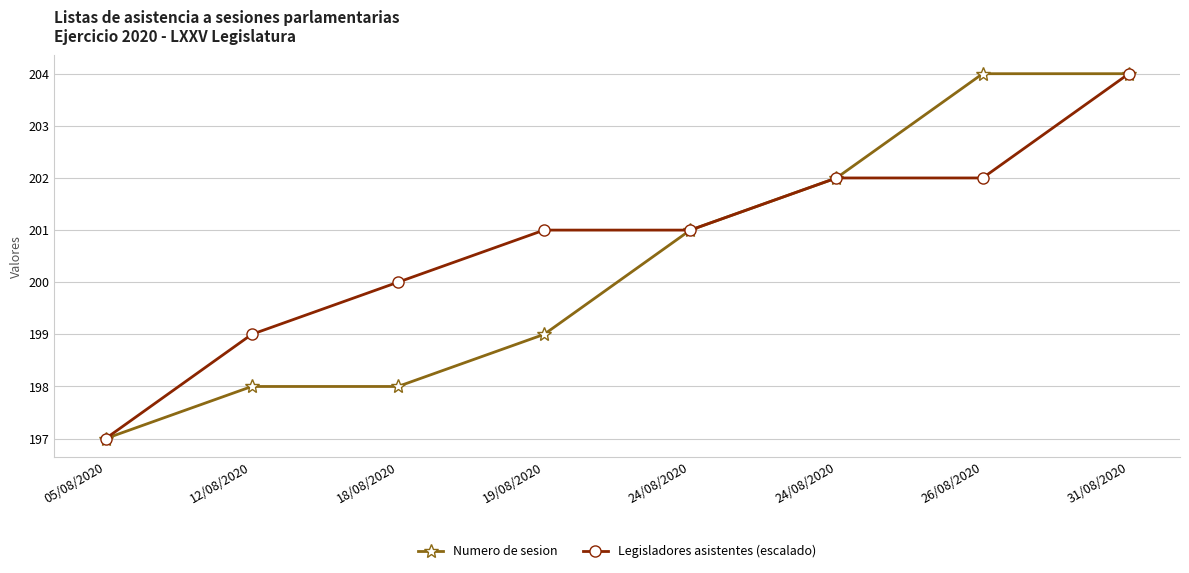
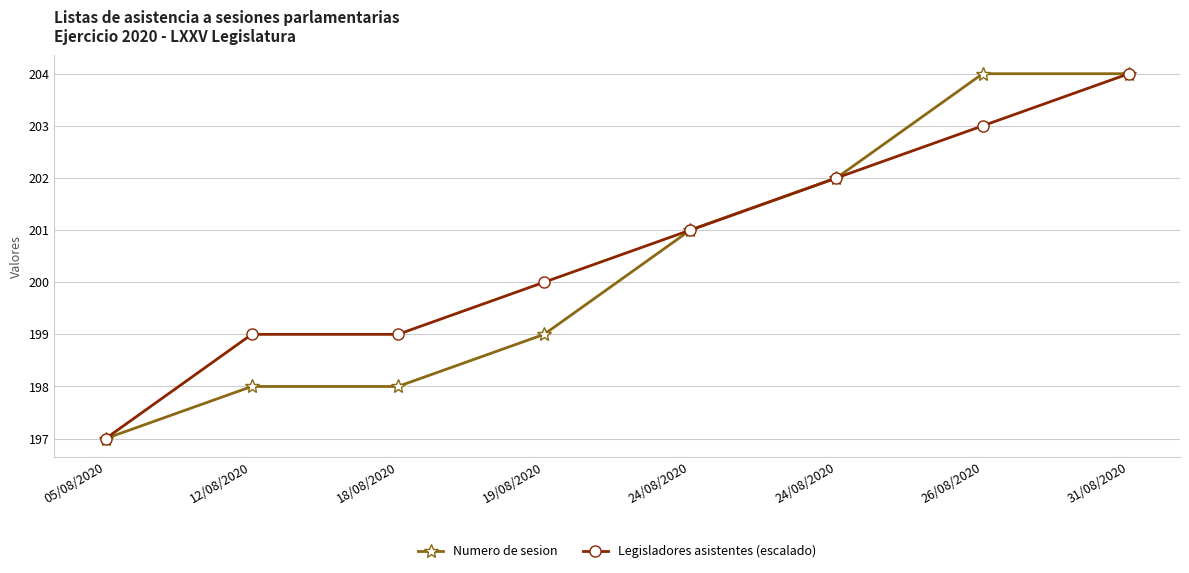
Legisladores asistentes (escalado), 18/08/2020: 200.0 -> 199.0
Legisladores asistentes (escalado), 19/08/2020: 201.0 -> 200.0
Legisladores asistentes (escalado), 26/08/2020: 202.0 -> 203.0
